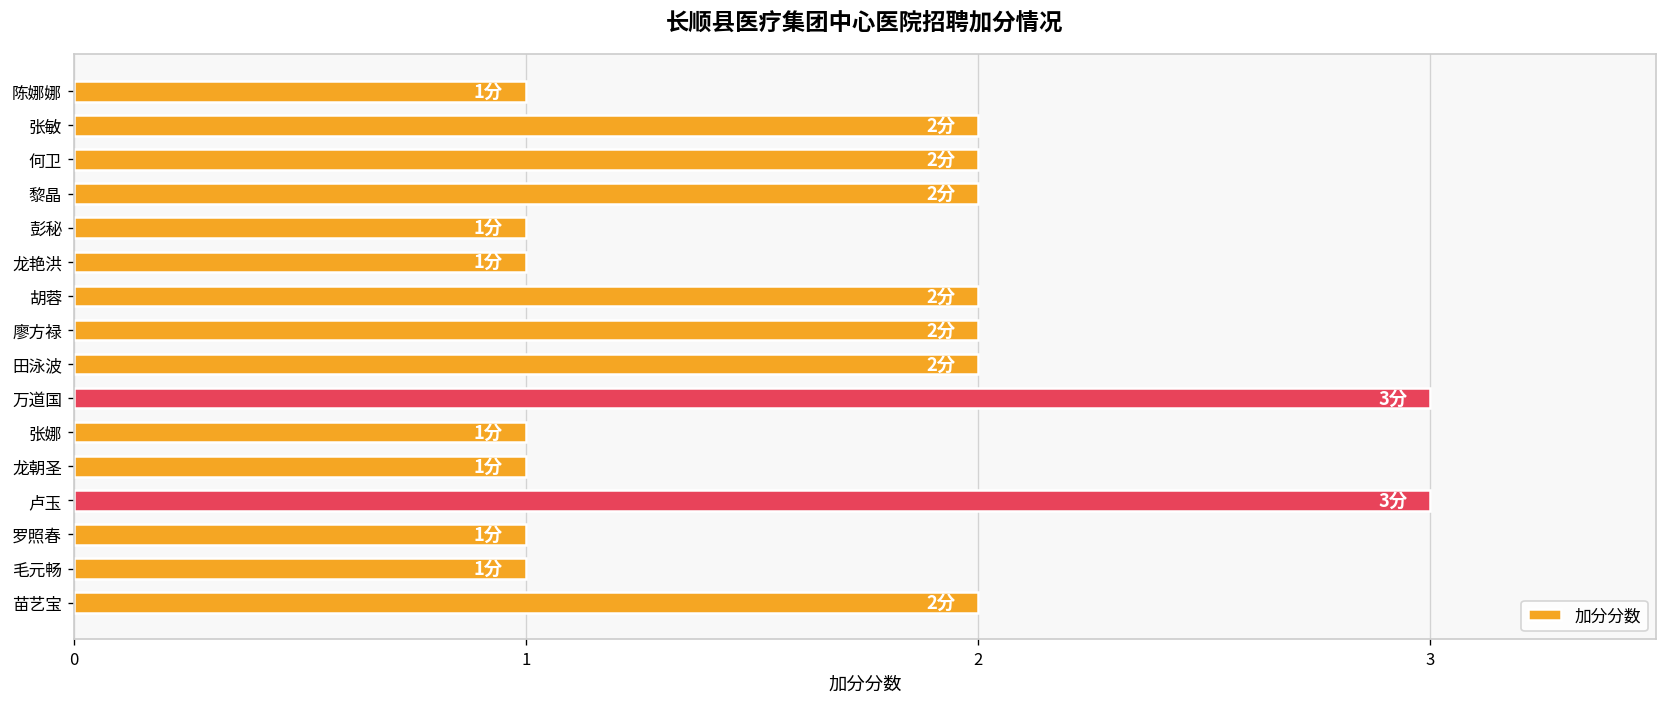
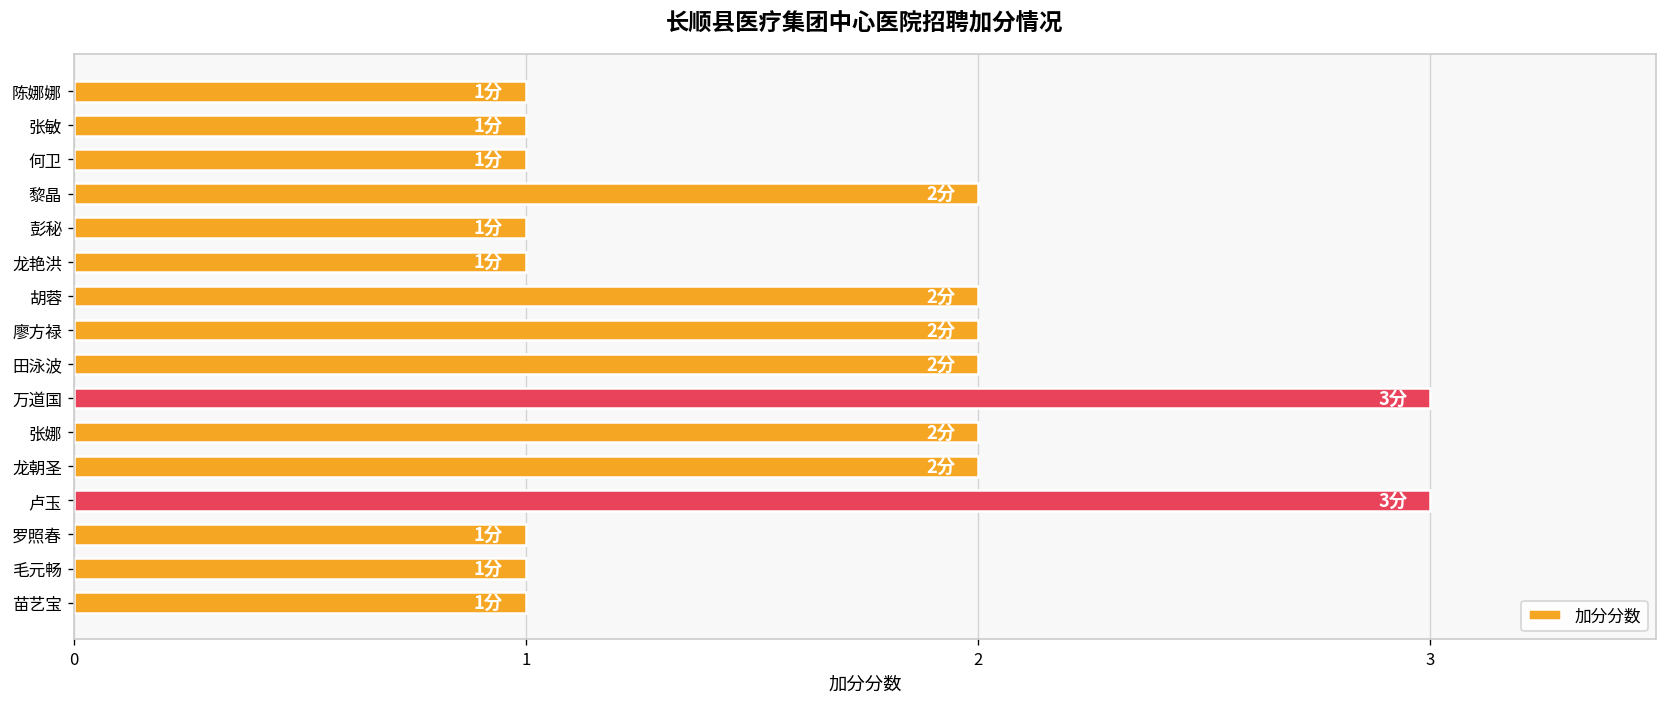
张敏: 2分 -> 1分
何卫: 2分 -> 1分
张娜: 1分 -> 2分
龙朝圣: 1分 -> 2分
苗艺宝: 2分 -> 1分
